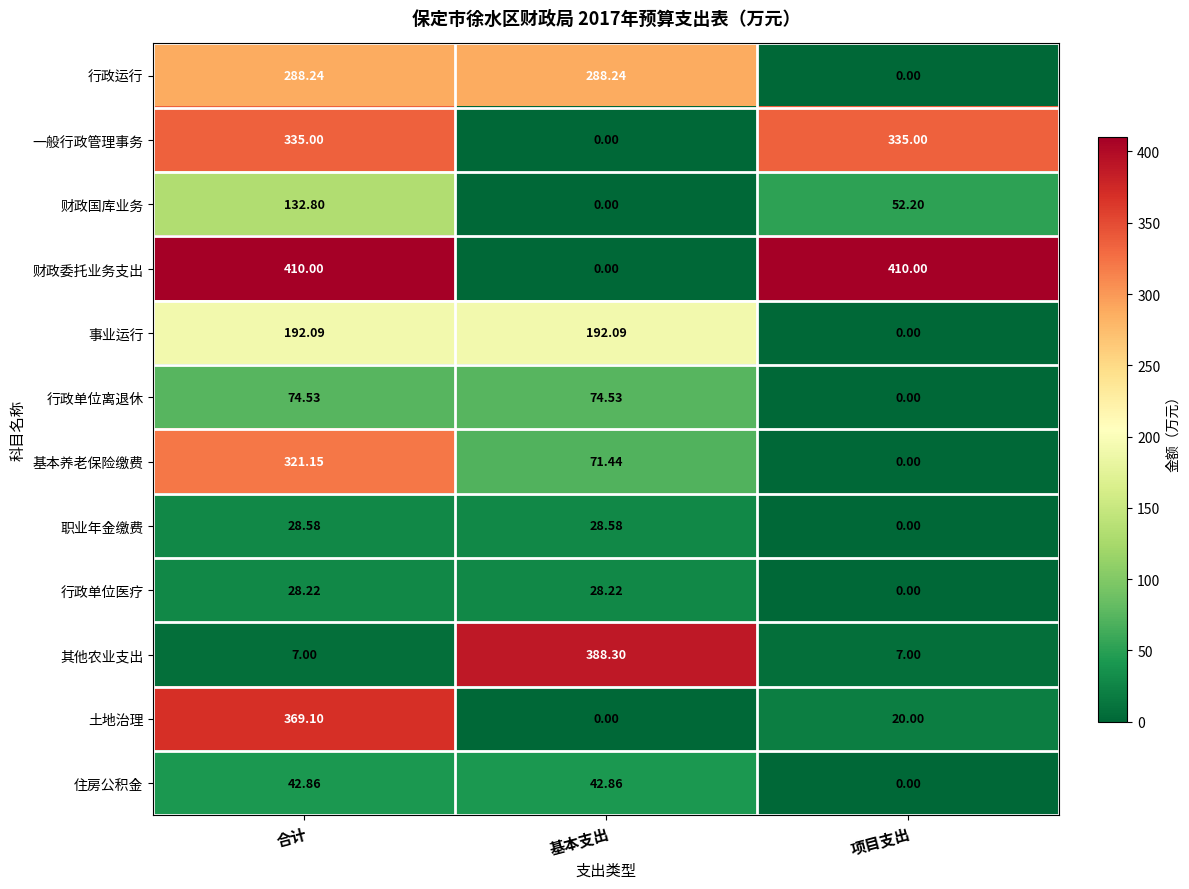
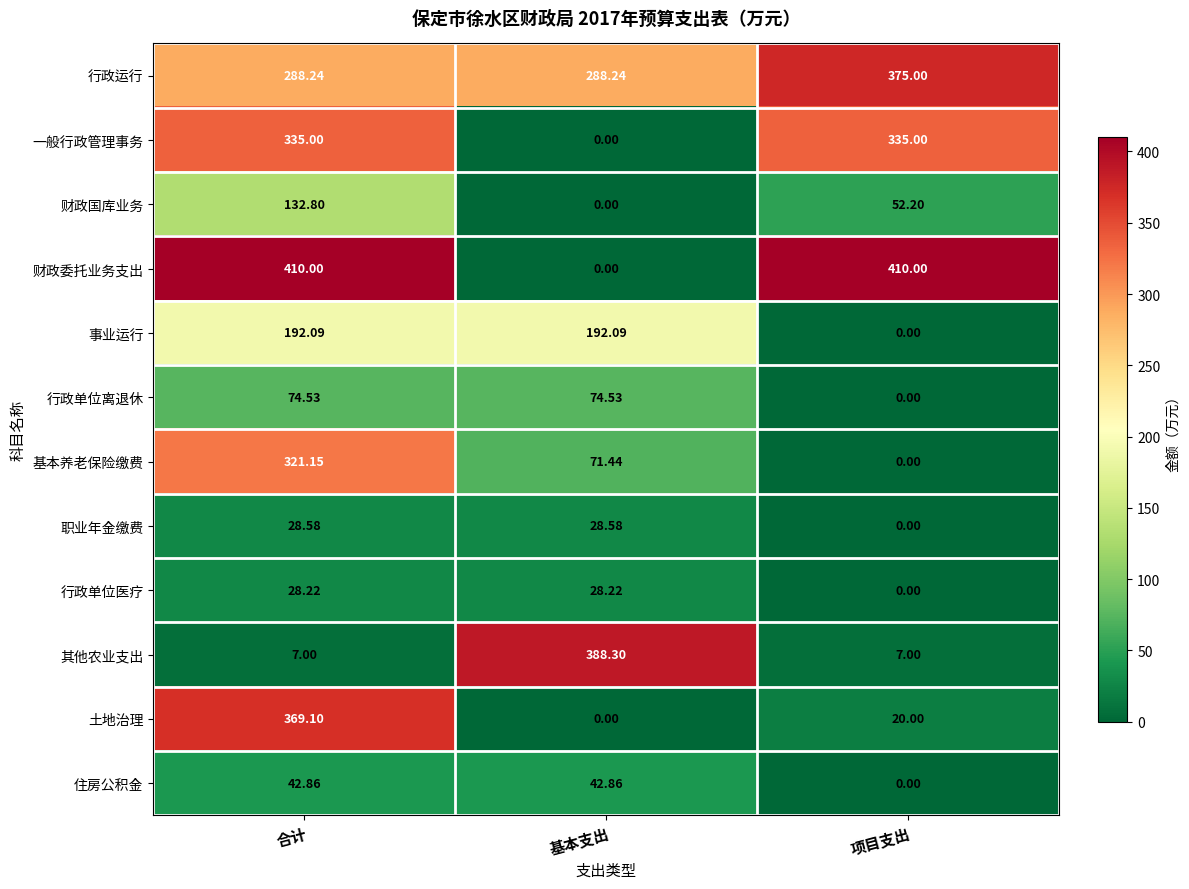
行政运行, 项目支出: 0.00 -> 375.00
